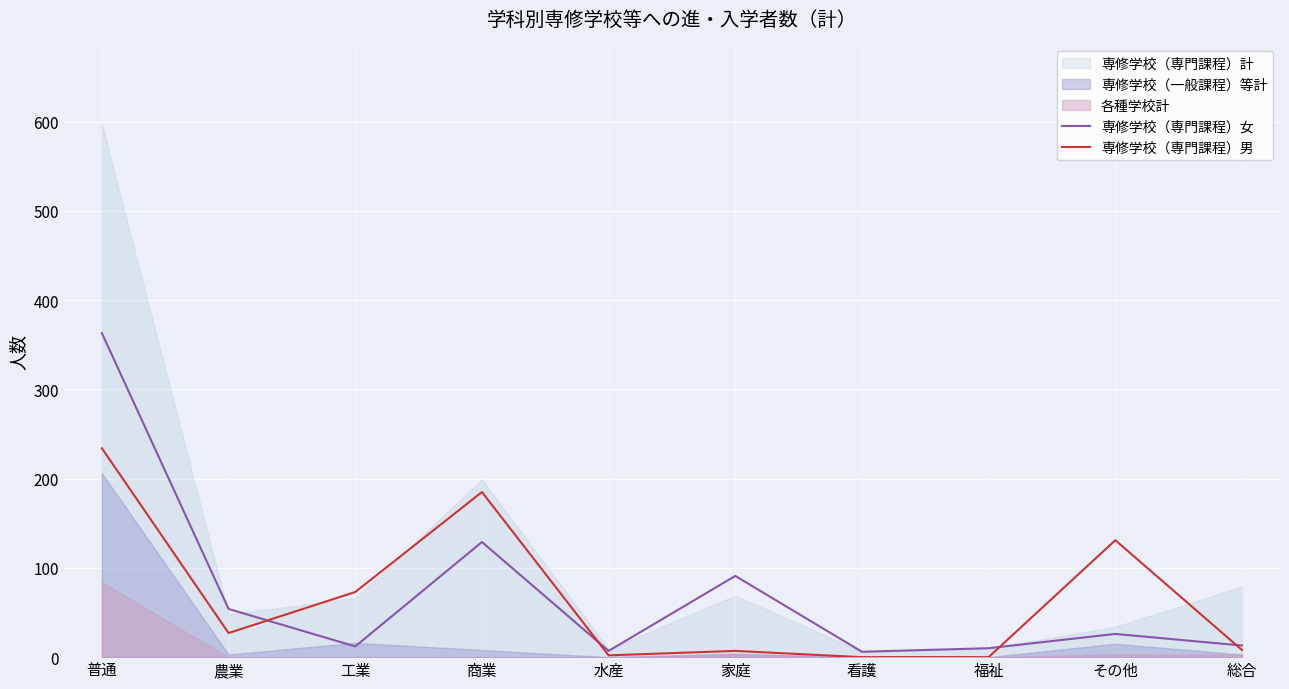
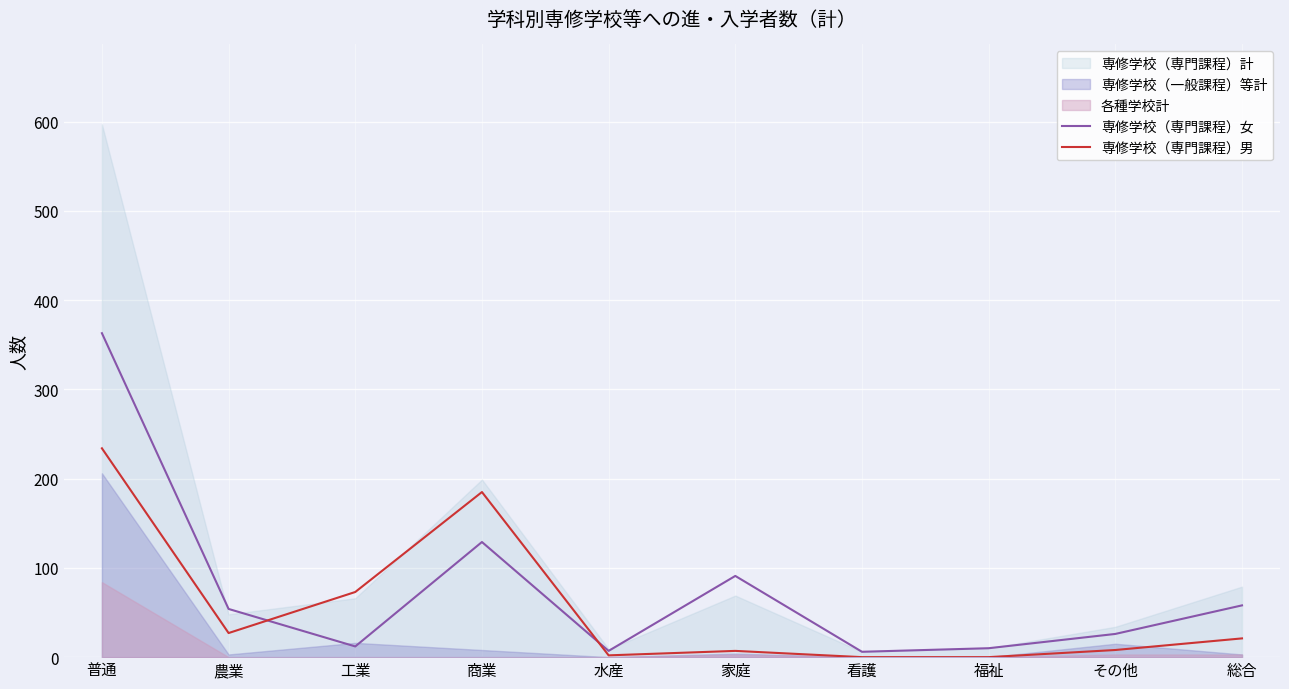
専修学校（専門課程）男, その他: 130 -> 10
専修学校（専門課程）女, 総合: 10 -> 60
専修学校（専門課程）男, 総合: 10 -> 20
